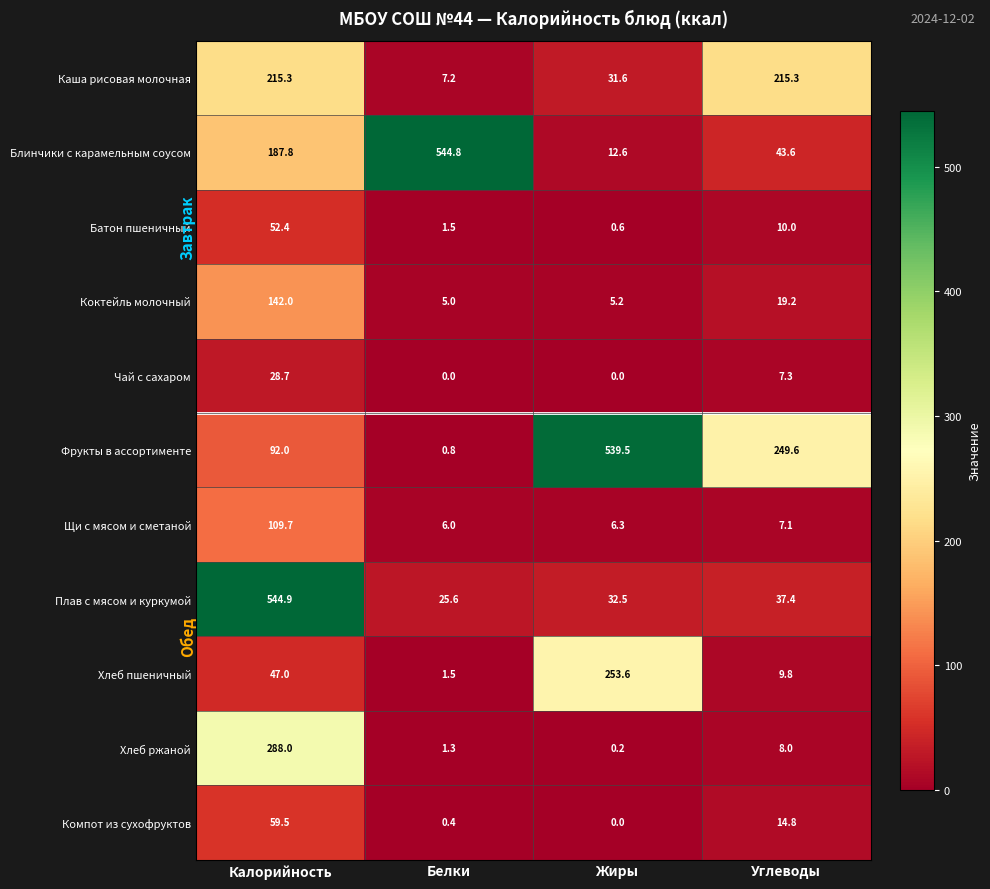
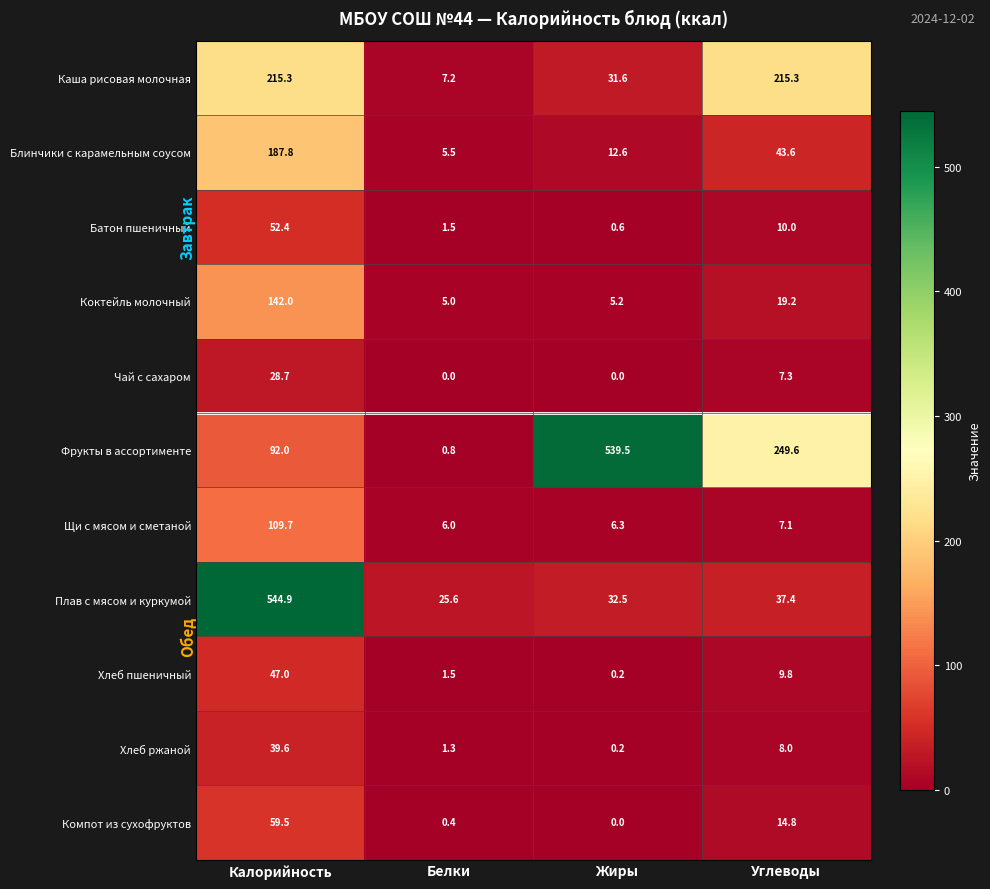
Блинчики с карамельным соусом, Белки: 544.8 -> 5.5
Хлеб пшеничный, Жиры: 253.6 -> 0.2
Хлеб ржаной, Калорийность: 288.0 -> 39.6
